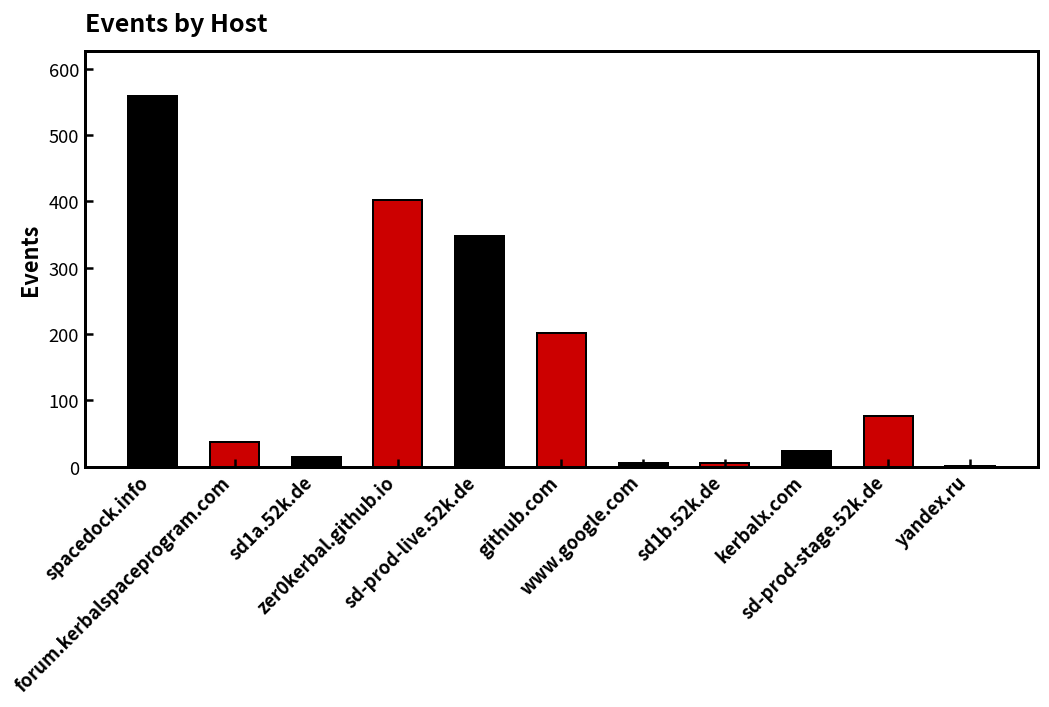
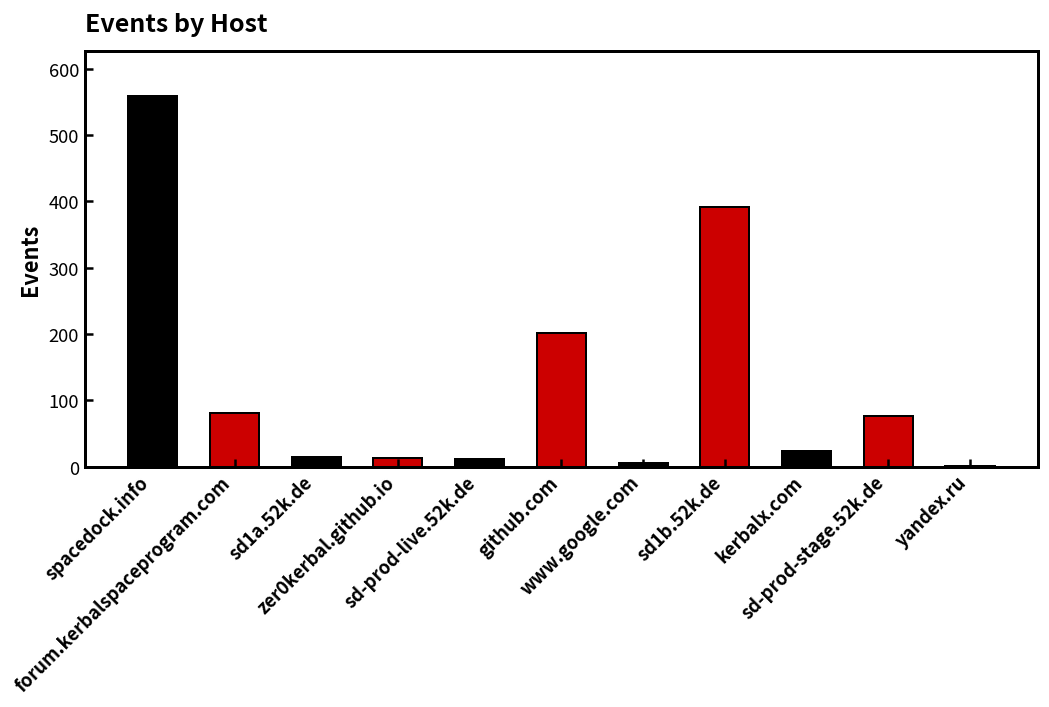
forum.kerbalspaceprogram.com: 40 -> 80
zer0kerbal.github.io: 400 -> 10
sd-prod-live.52k.de: 350 -> 10
sd1b.52k.de: 10 -> 390
